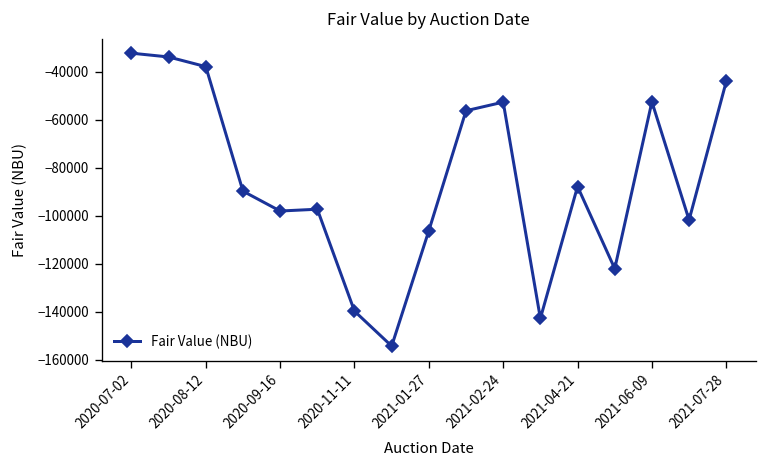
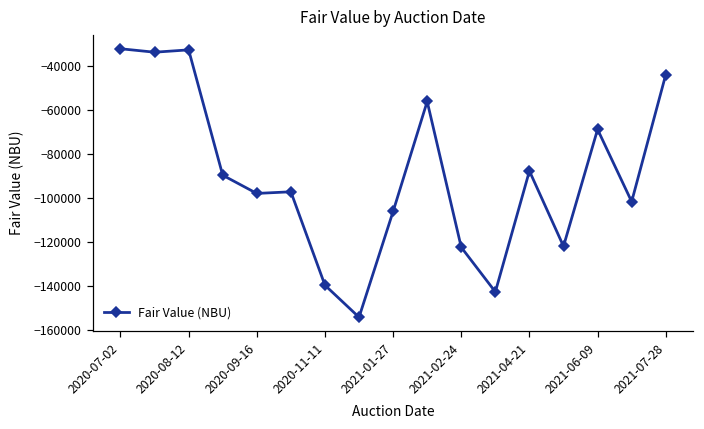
2020-08-12: -38000 -> -33000
2021-02-24: -53000 -> -123000
2021-06-09: -53000 -> -69000
